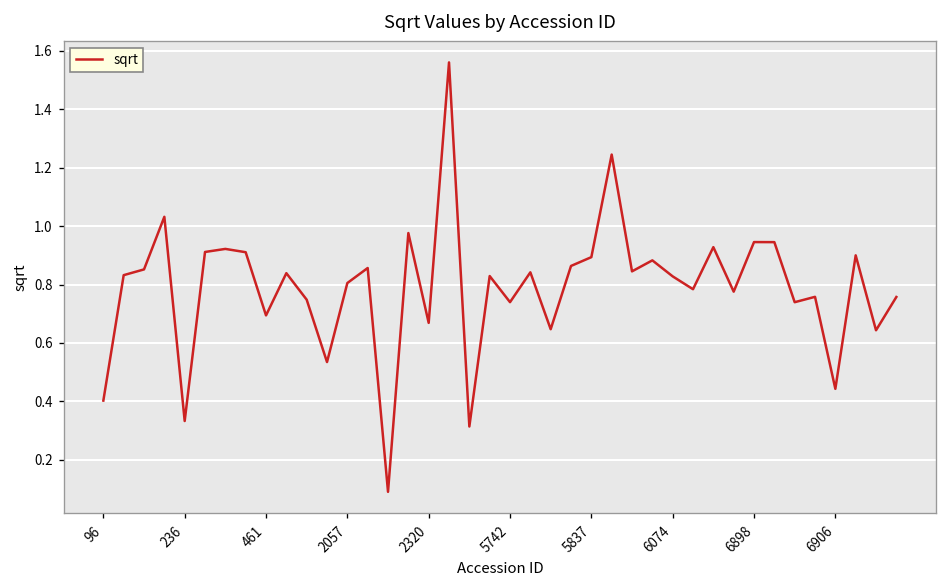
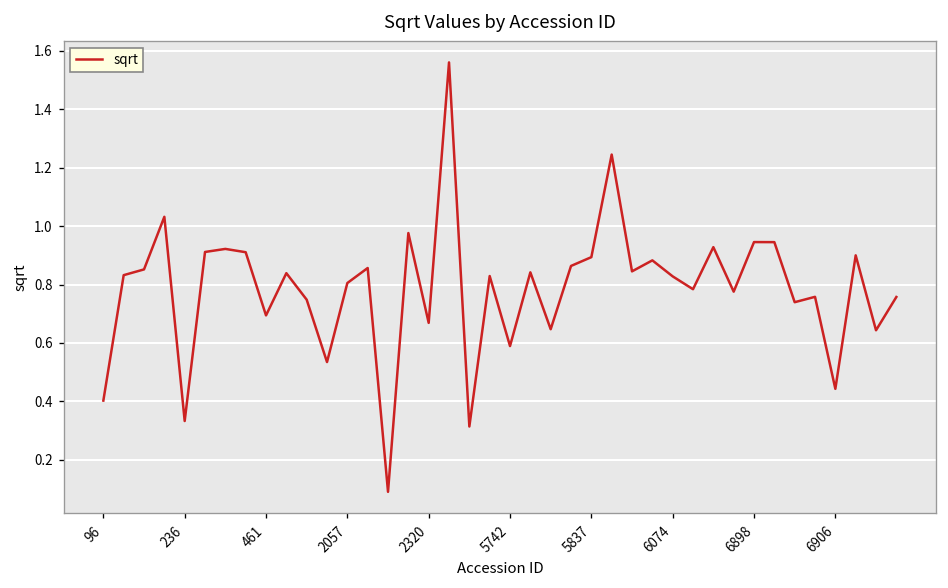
5742: 0.74 -> 0.59
